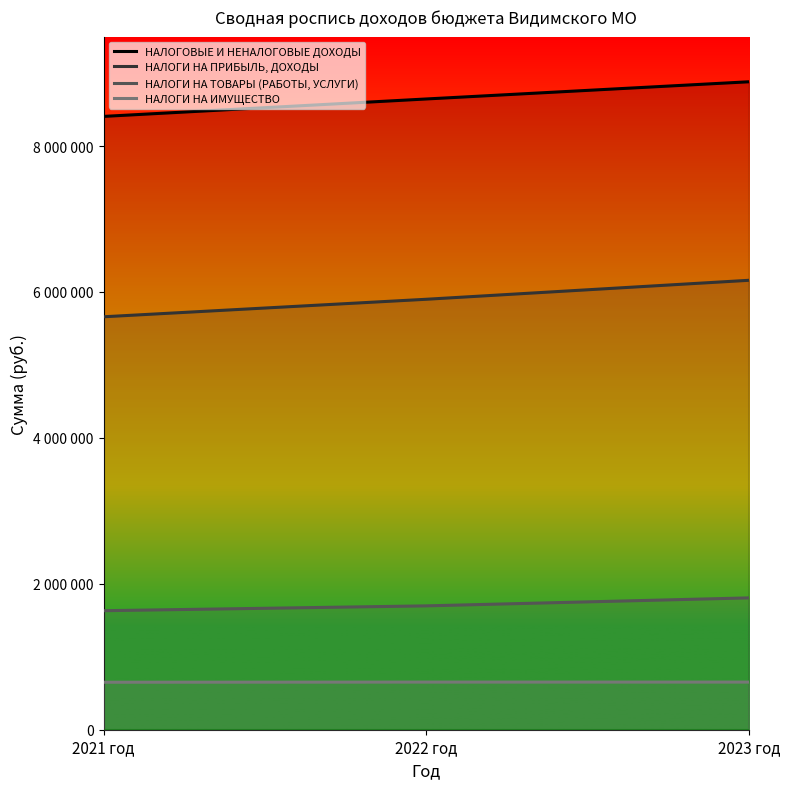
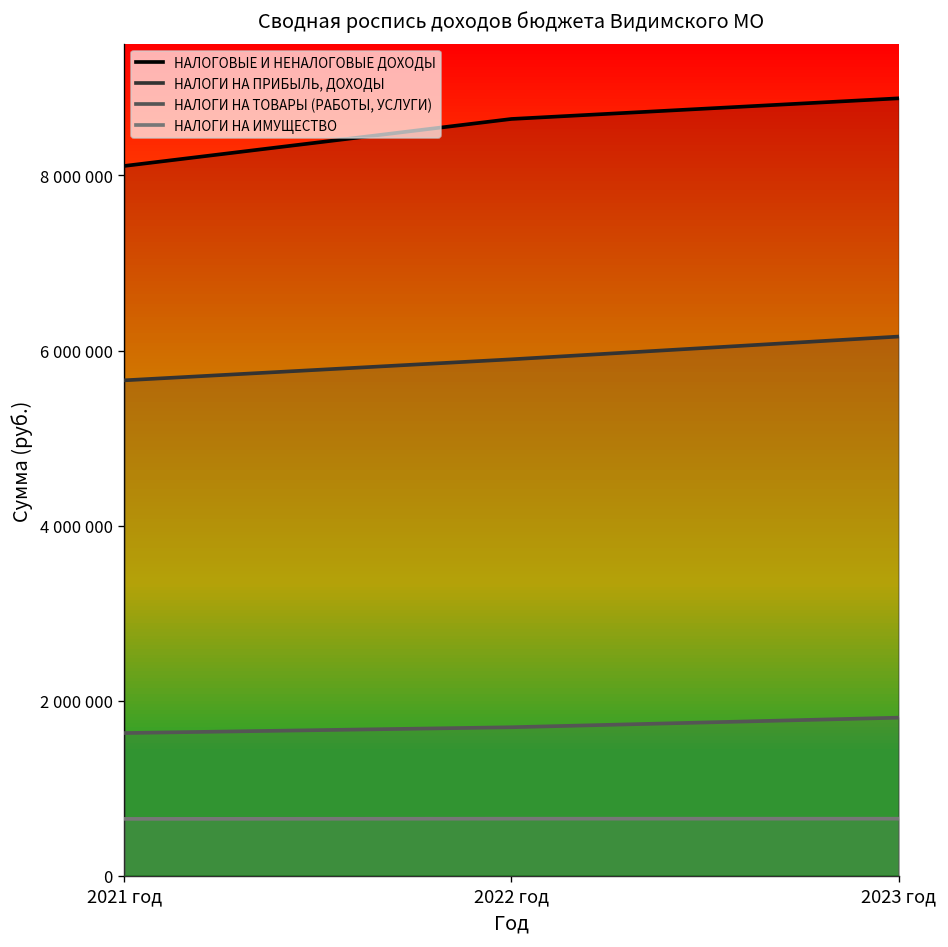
НАЛОГОВЫЕ И НЕНАЛОГОВЫЕ ДОХОДЫ, 2021 год: 8400000 -> 8100000
